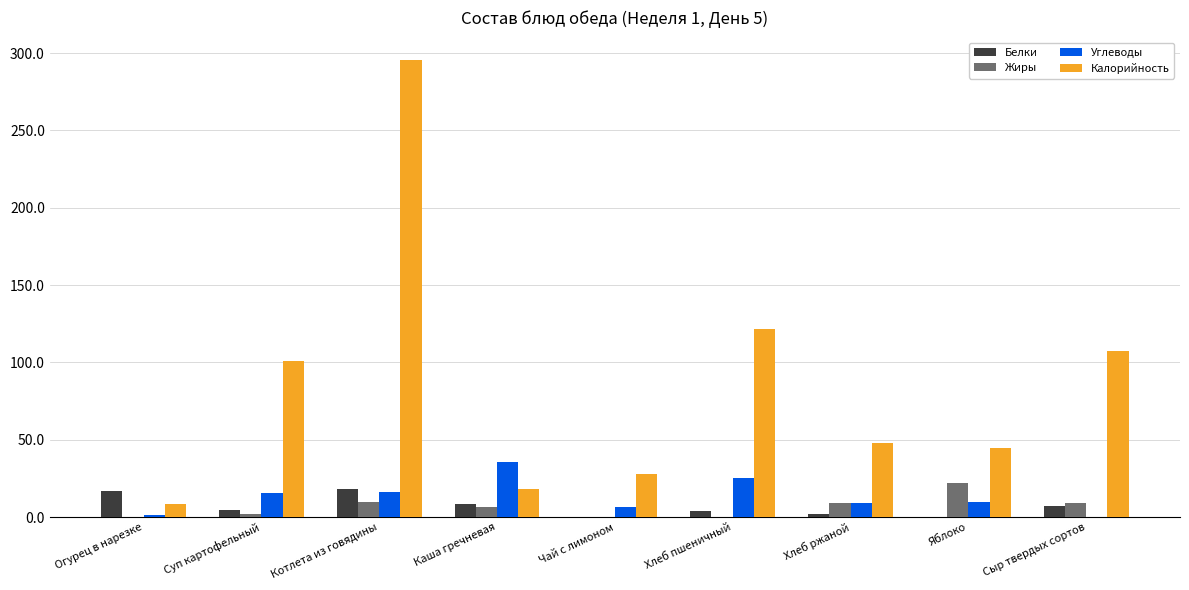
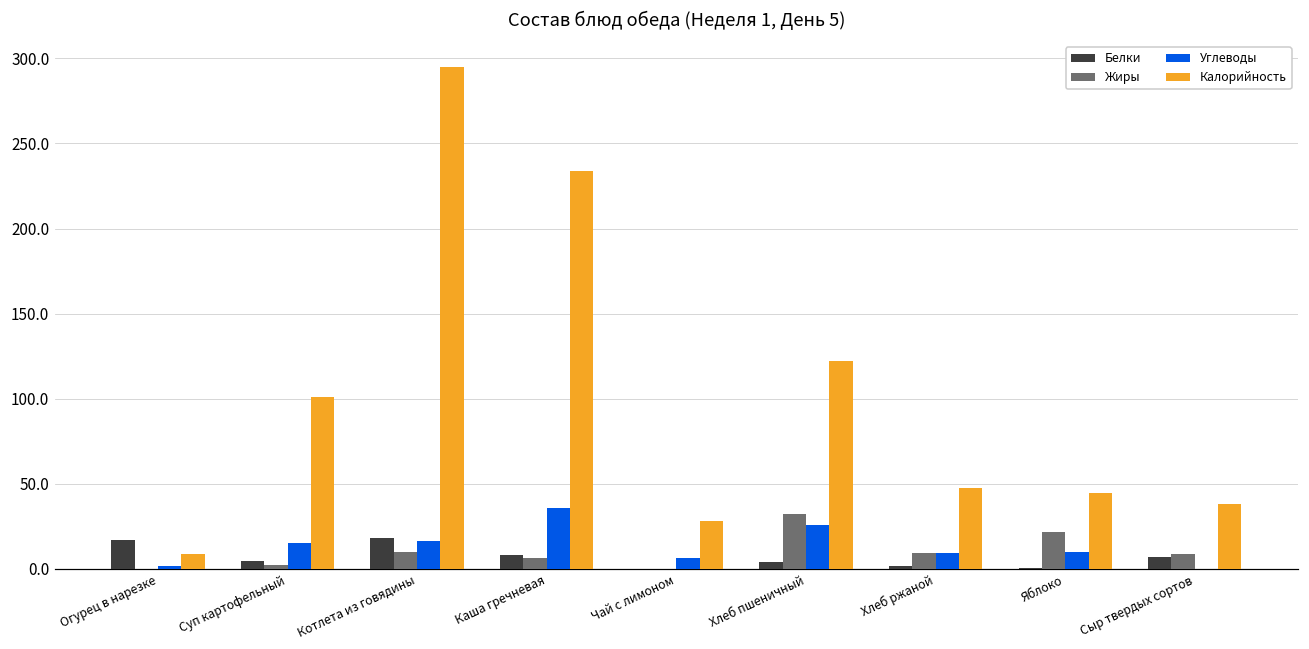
Калорийность, Каша гречневая: 18 -> 234
Жиры, Хлеб пшеничный: 0 -> 33
Калорийность, Сыр твердых сортов: 108 -> 38
